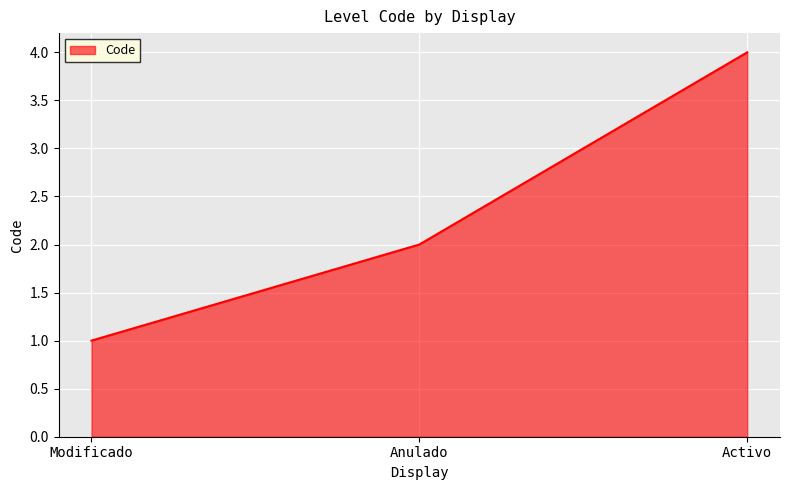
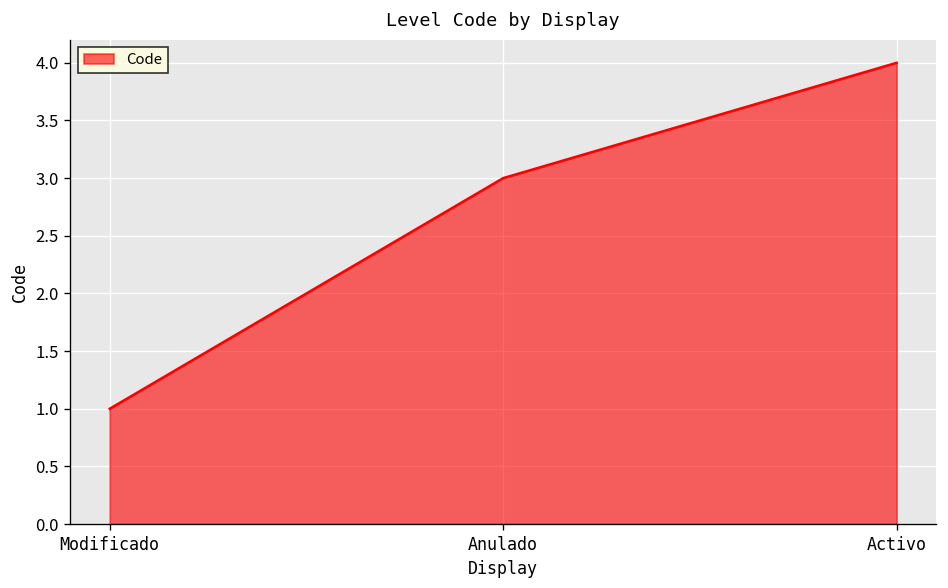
Anulado: 2 -> 3
